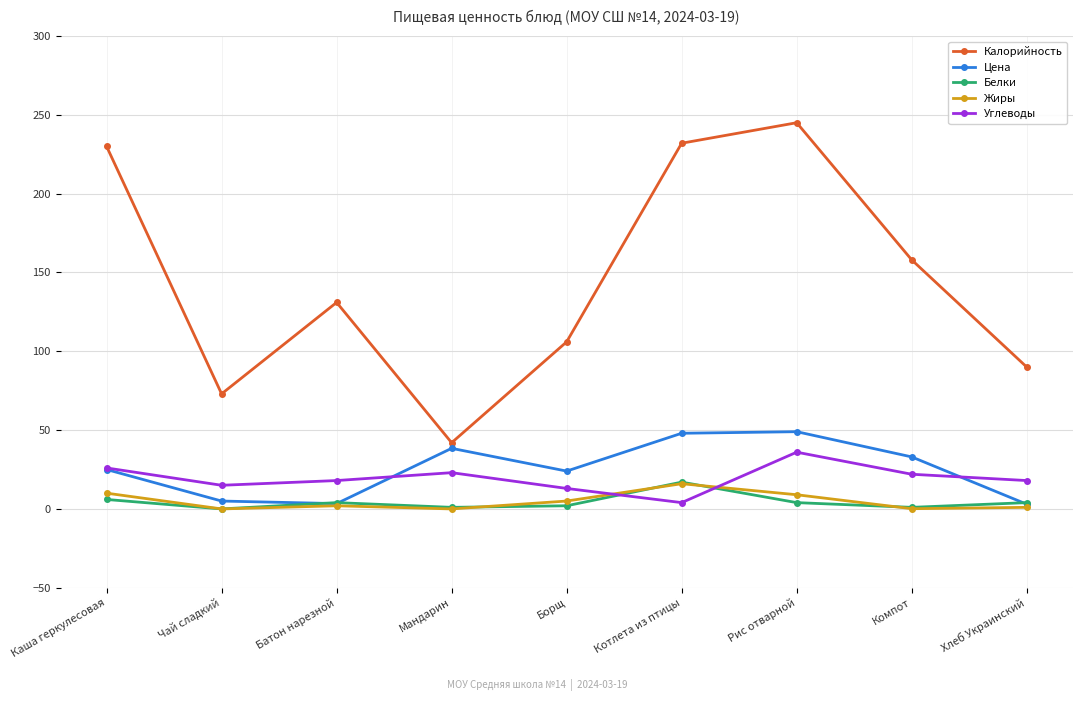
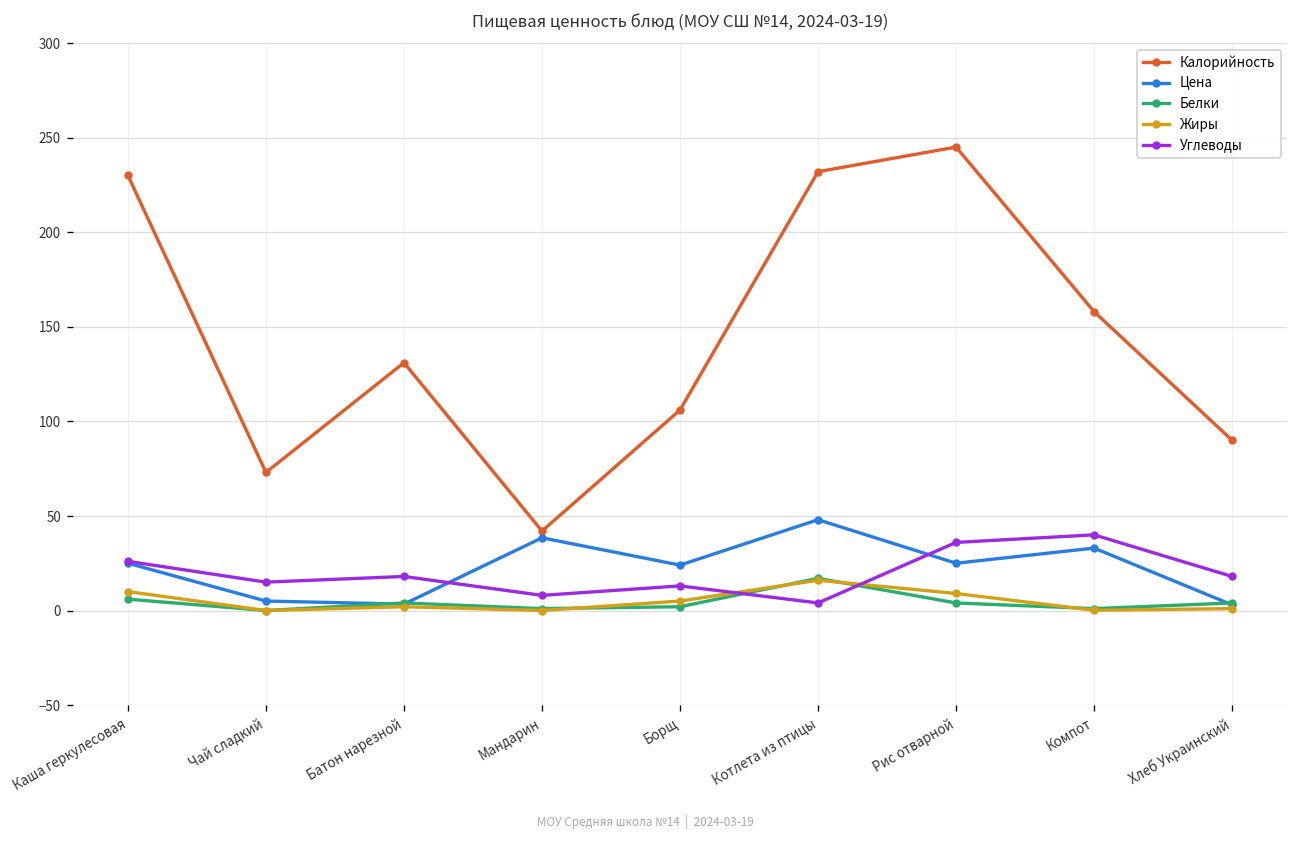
Углеводы, Мандарин: 23 -> 8
Цена, Рис отварной: 49 -> 25
Углеводы, Компот: 22 -> 40
